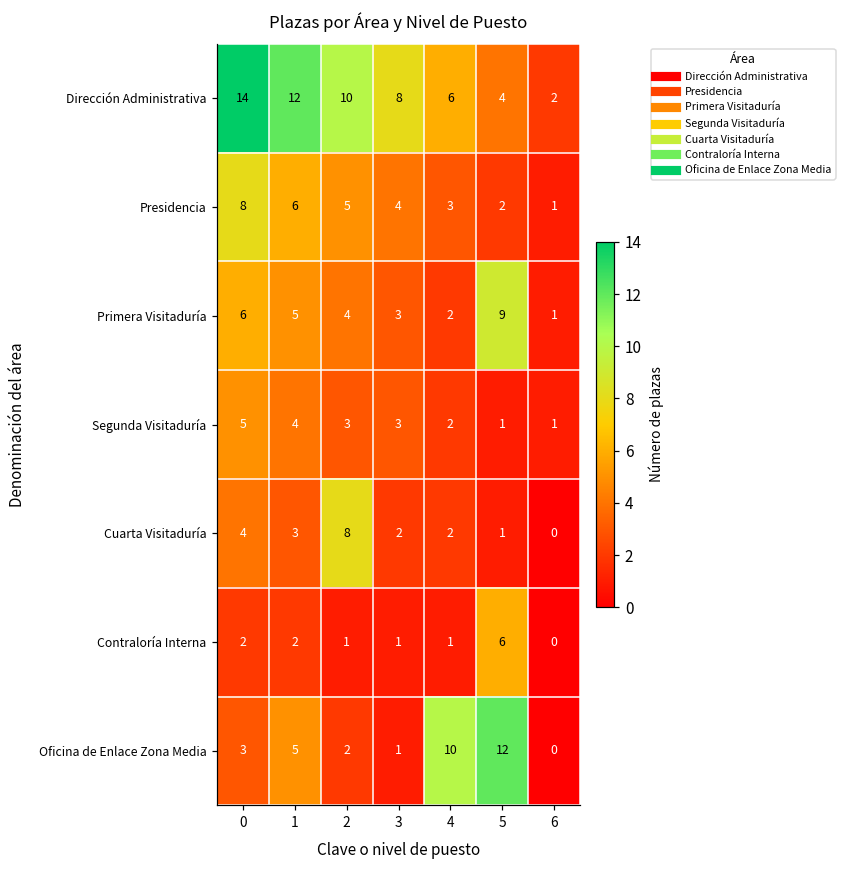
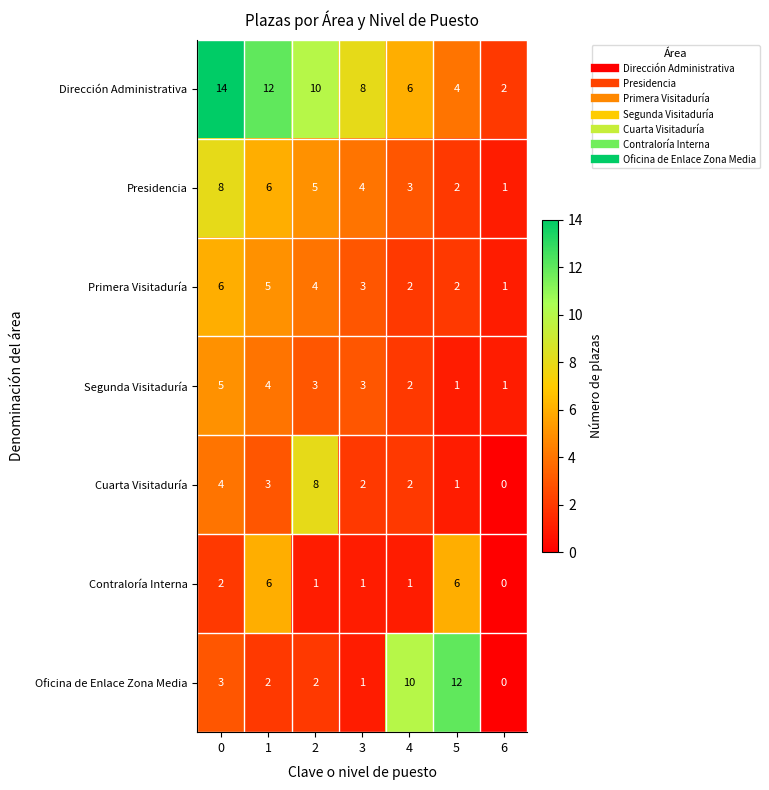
Primera Visitaduría, 5: 9 -> 2
Contraloría Interna, 1: 2 -> 6
Oficina de Enlace Zona Media, 1: 5 -> 2
